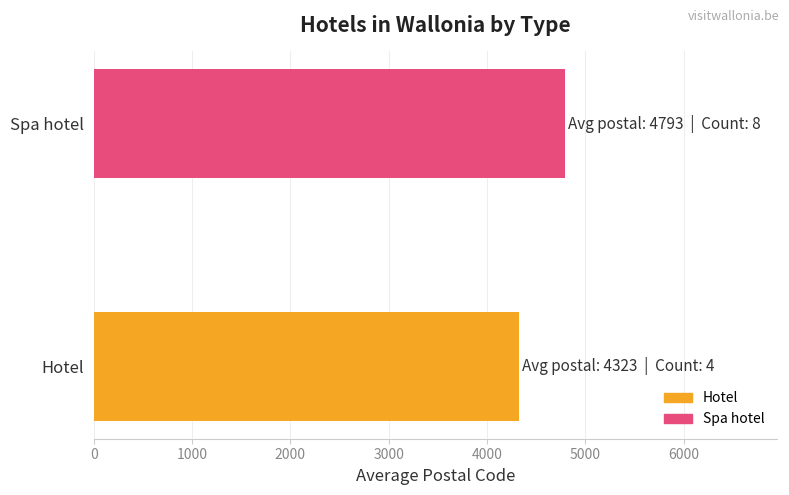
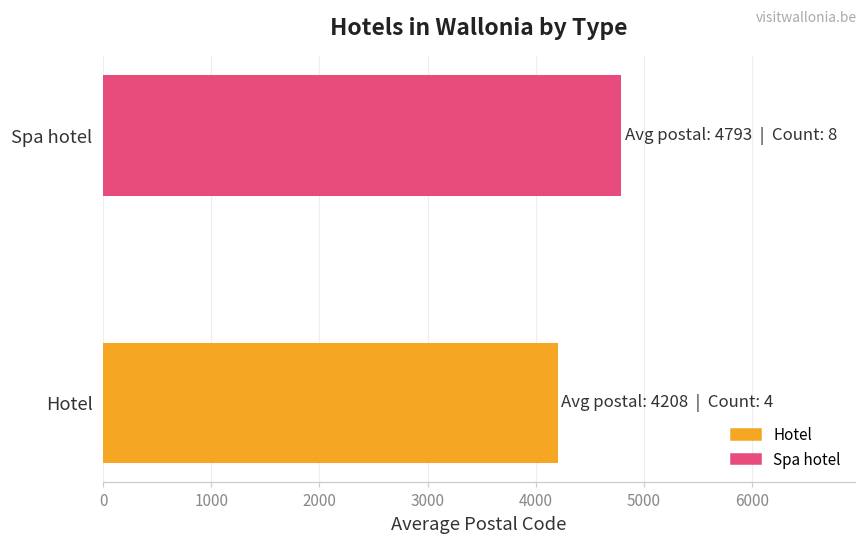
Hotel: 4323 -> 4208
